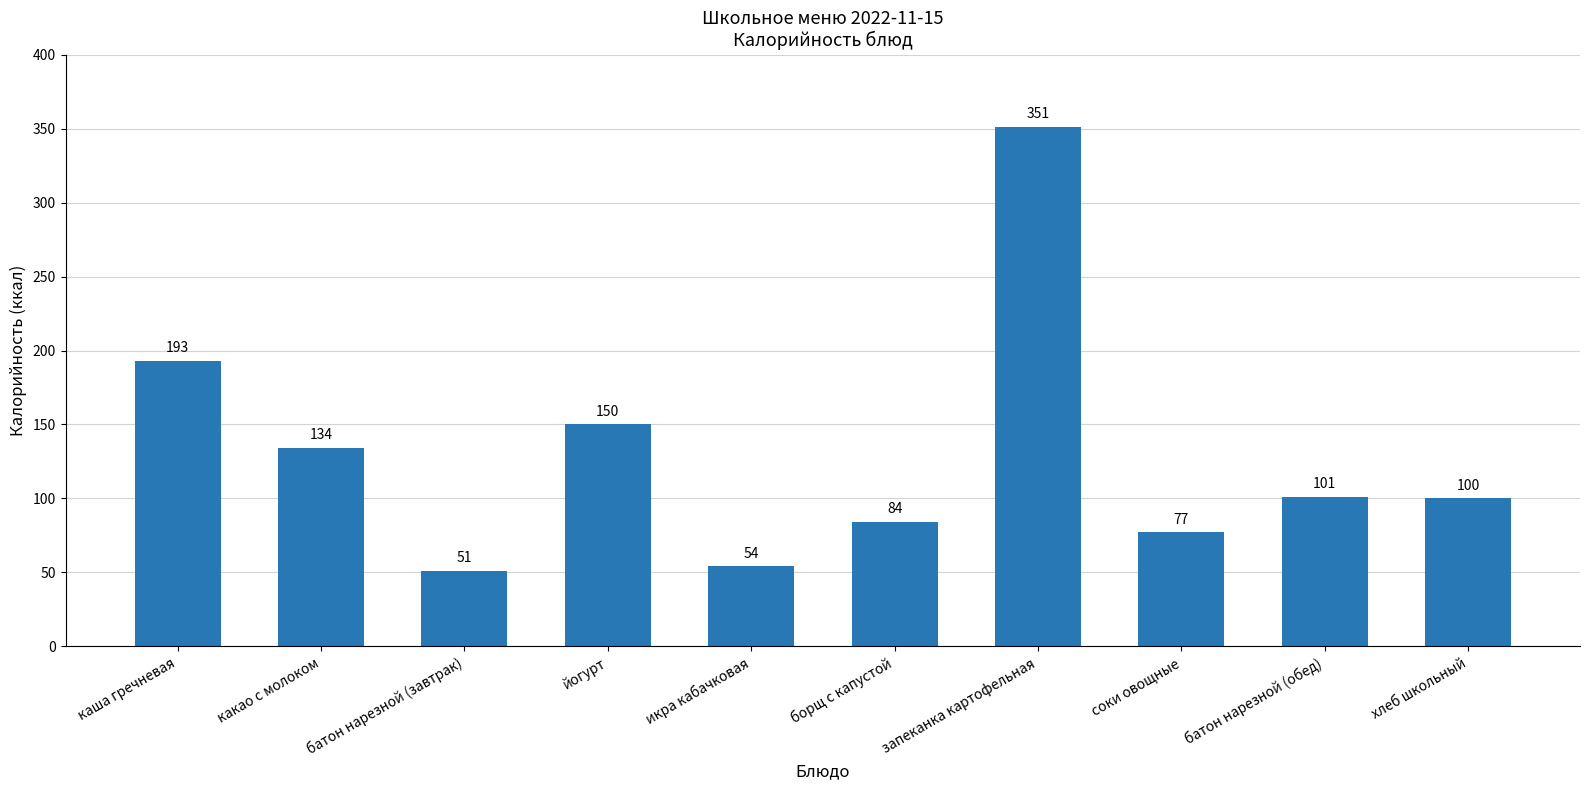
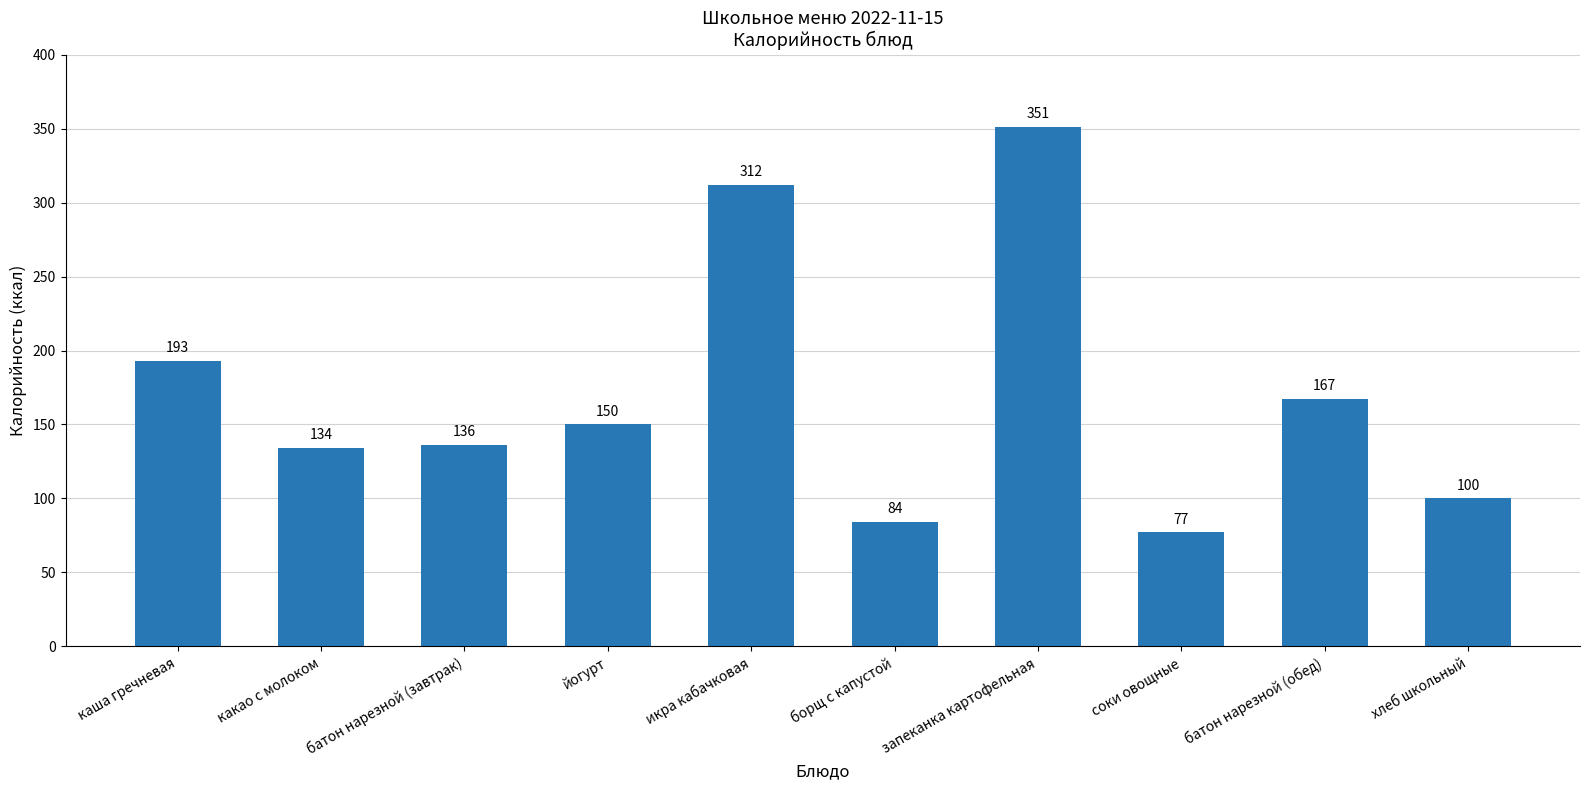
батон нарезной (завтрак): 51 -> 136
икра кабачковая: 54 -> 312
батон нарезной (обед): 101 -> 167
